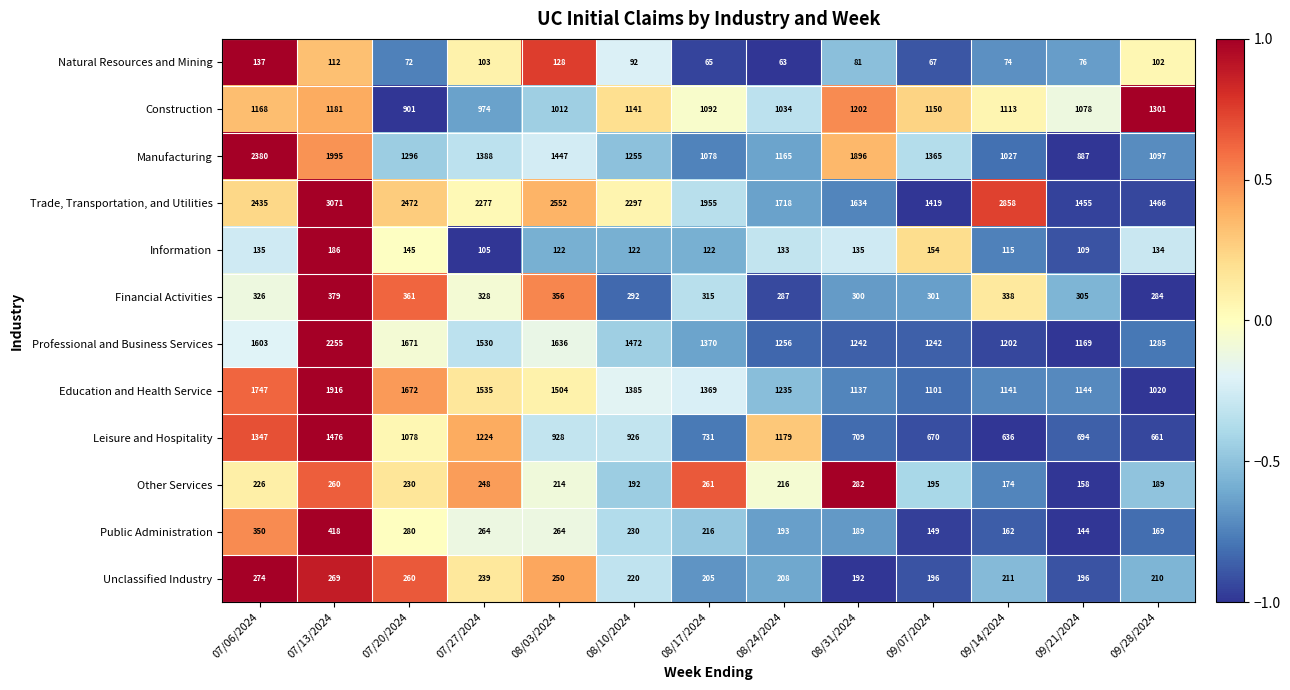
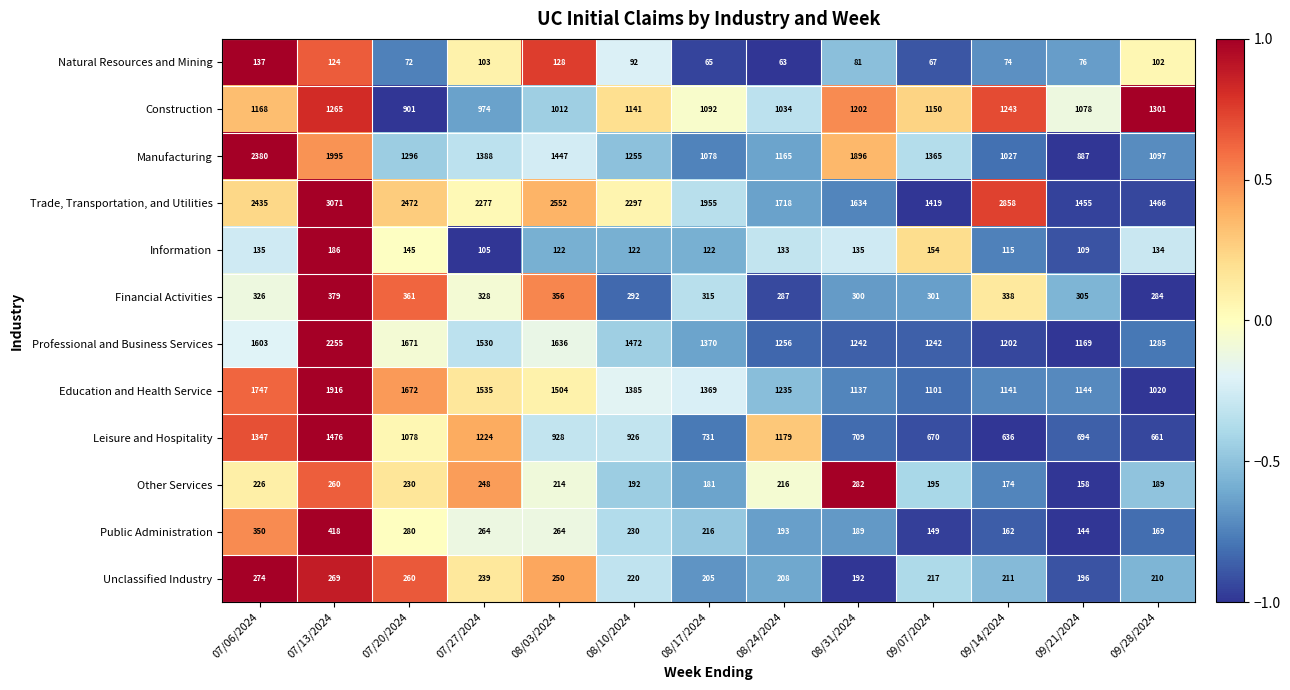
Natural Resources and Mining, 07/13/2024: 112 -> 124
Construction, 07/13/2024: 1181 -> 1265
Construction, 09/14/2024: 1113 -> 1243
Other Services, 08/17/2024: 261 -> 181
Unclassified Industry, 09/07/2024: 196 -> 217
